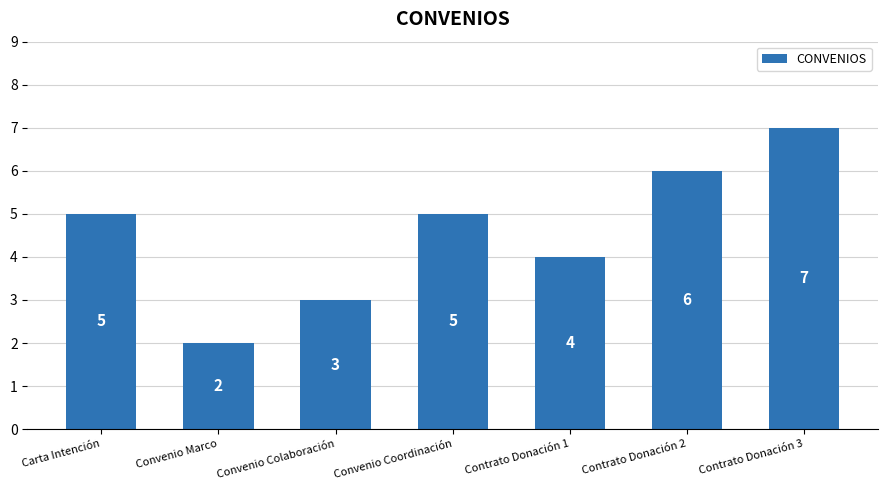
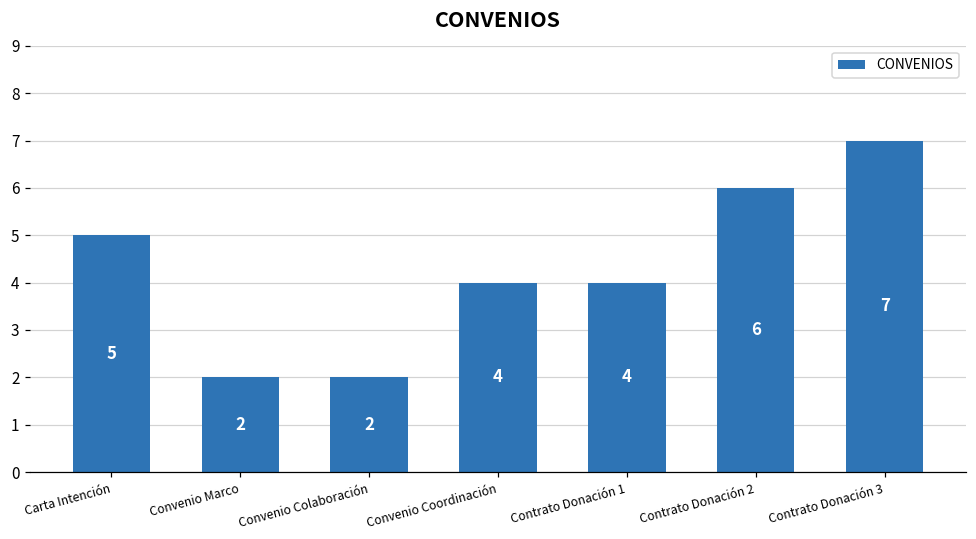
Convenio Colaboración: 3 -> 2
Convenio Coordinación: 5 -> 4
